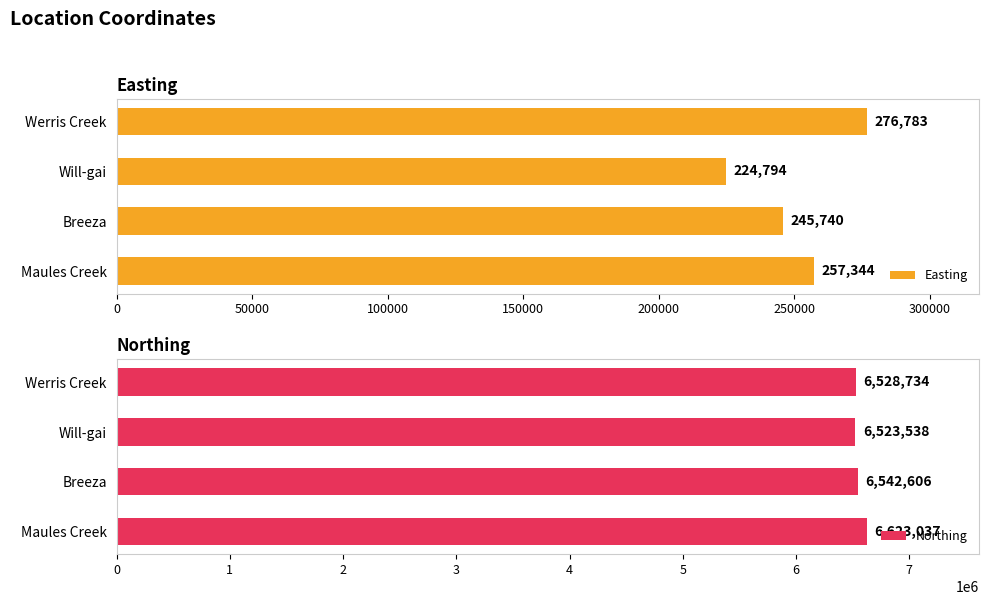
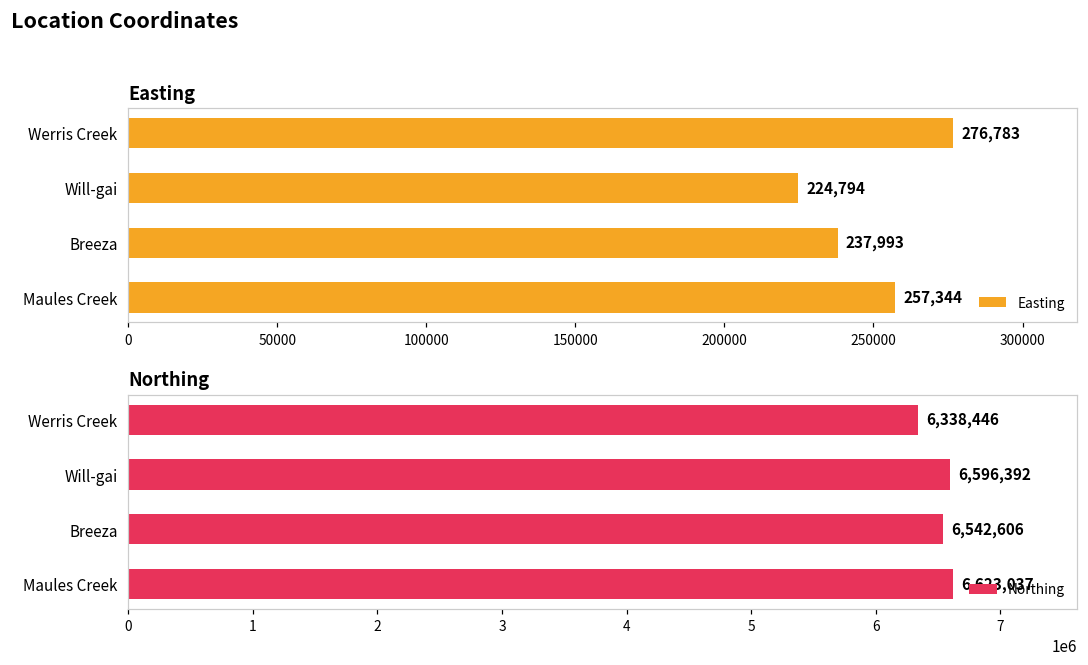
Easting, Breeza: 245,740 -> 237,993
Northing, Werris Creek: 6,528,734 -> 6,338,446
Northing, Will-gai: 6,523,538 -> 6,596,392
